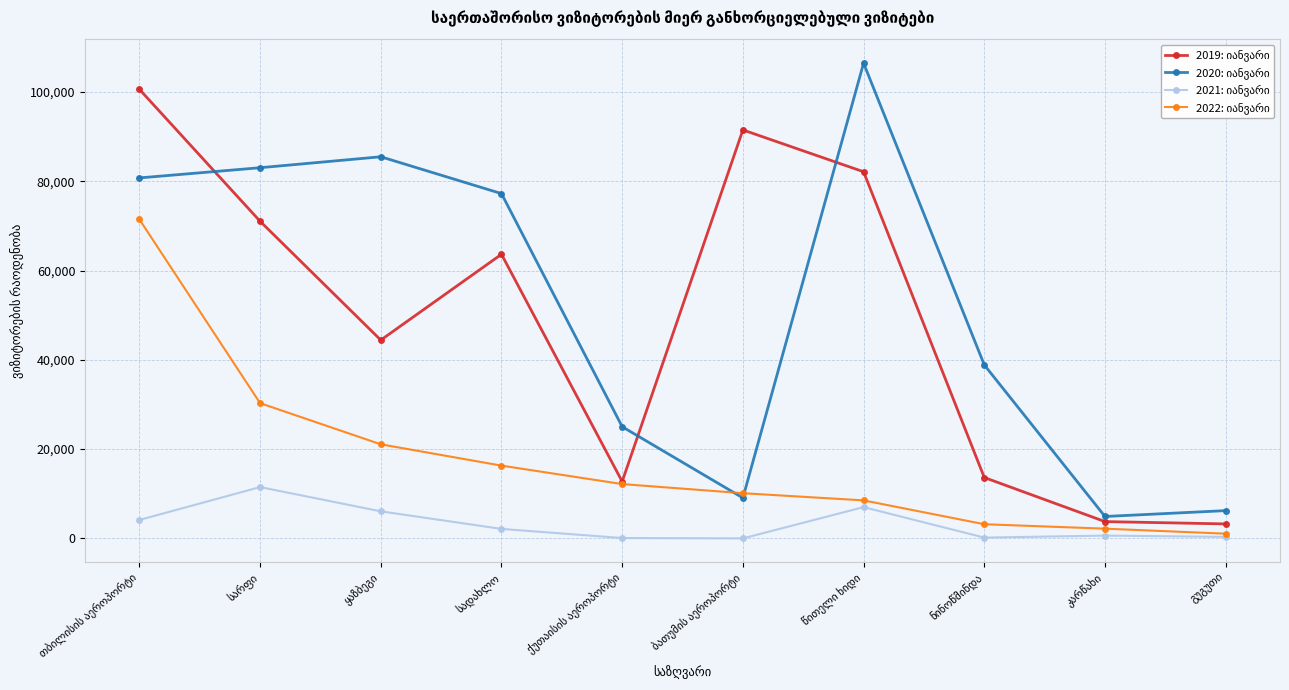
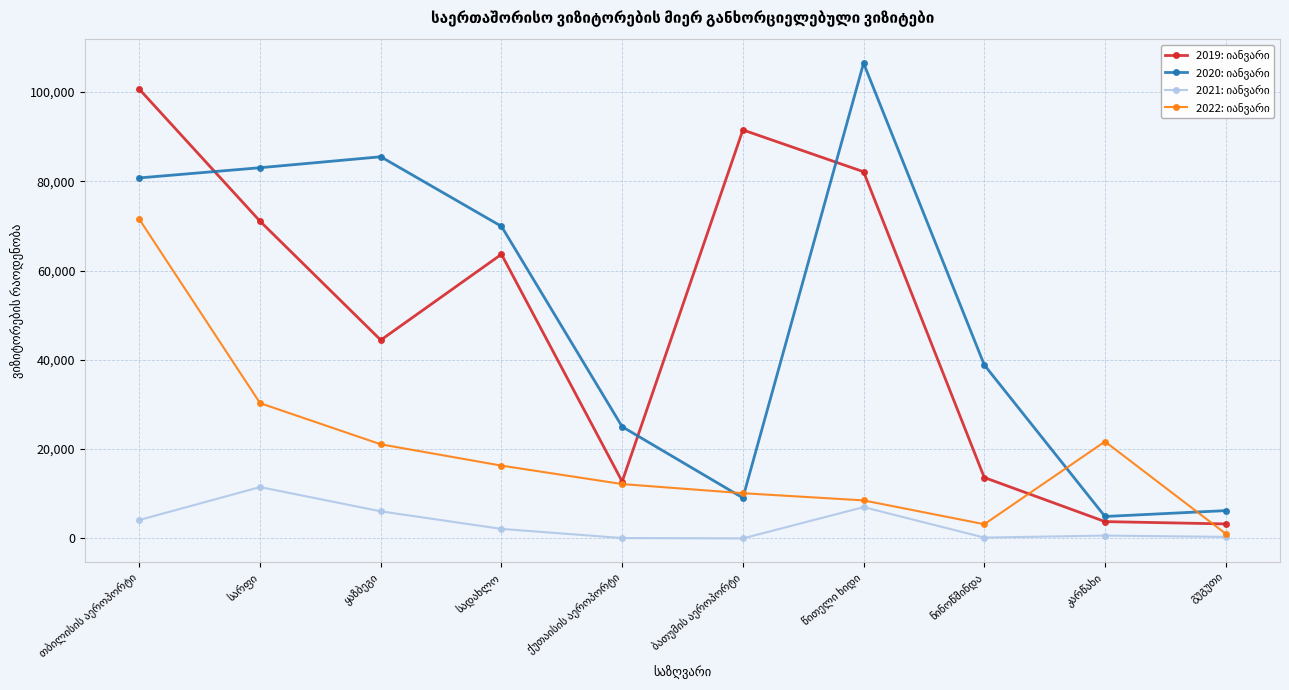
2020: იანვარი, სადახლო: 77,000 -> 70,000
2022: იანვარი, კარწახი: 2,000 -> 22,000
